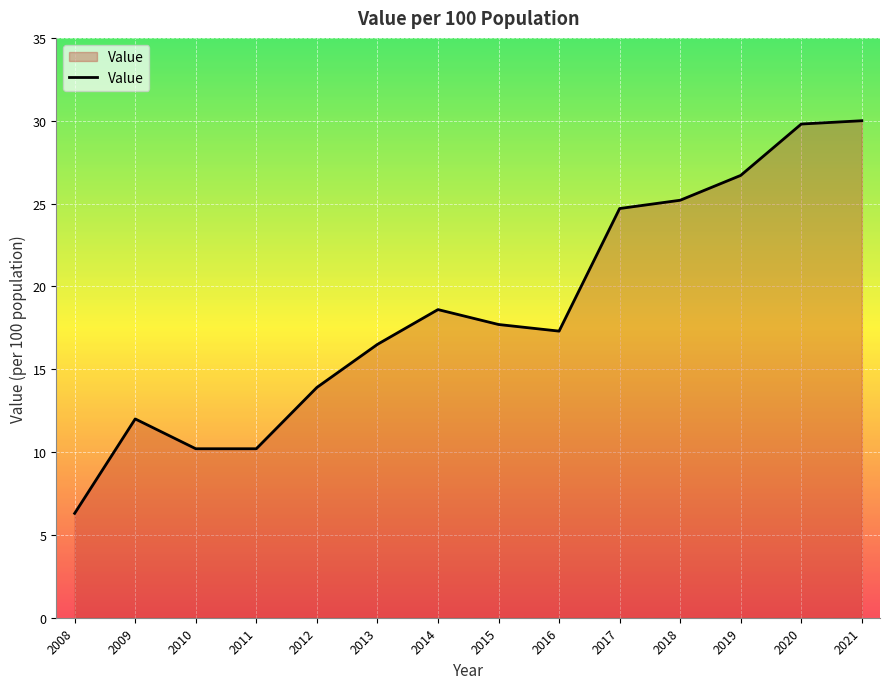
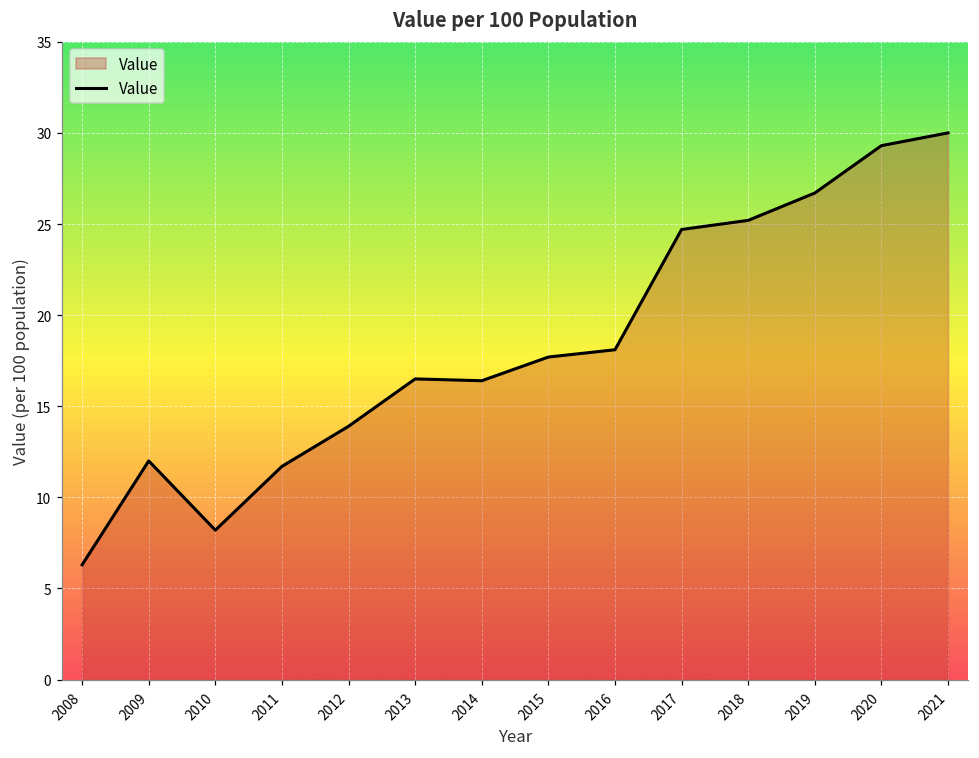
2010: 10.2 -> 8.2
2011: 10.2 -> 11.7
2014: 18.6 -> 16.4
2016: 17.3 -> 18.1
2020: 29.8 -> 29.3
